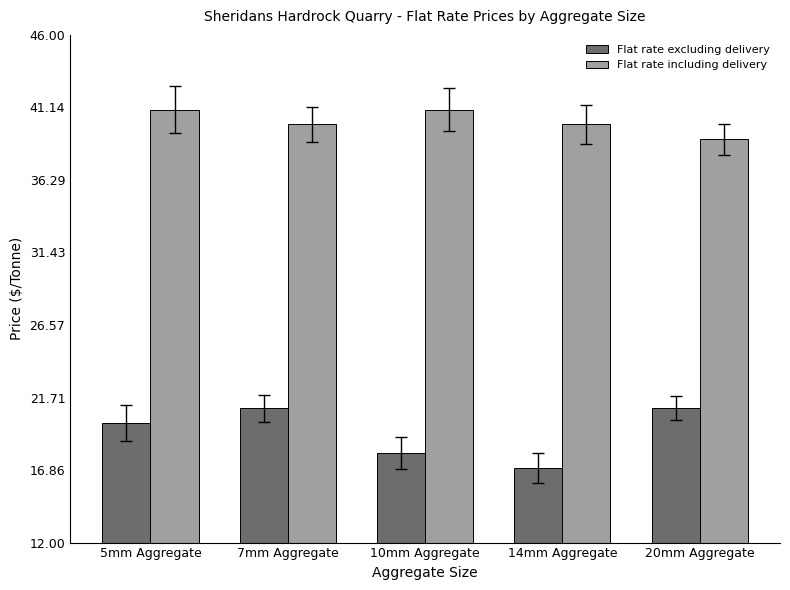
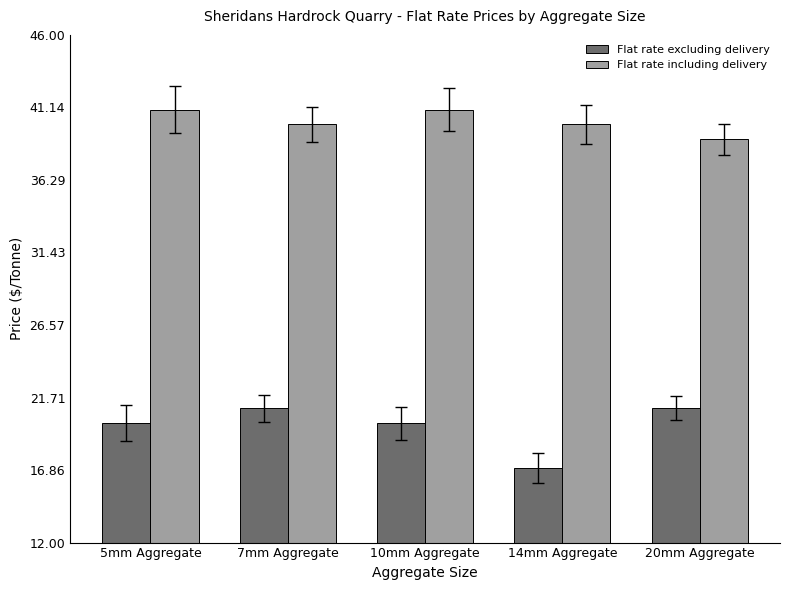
Flat rate excluding delivery, 10mm Aggregate: 18 -> 20
